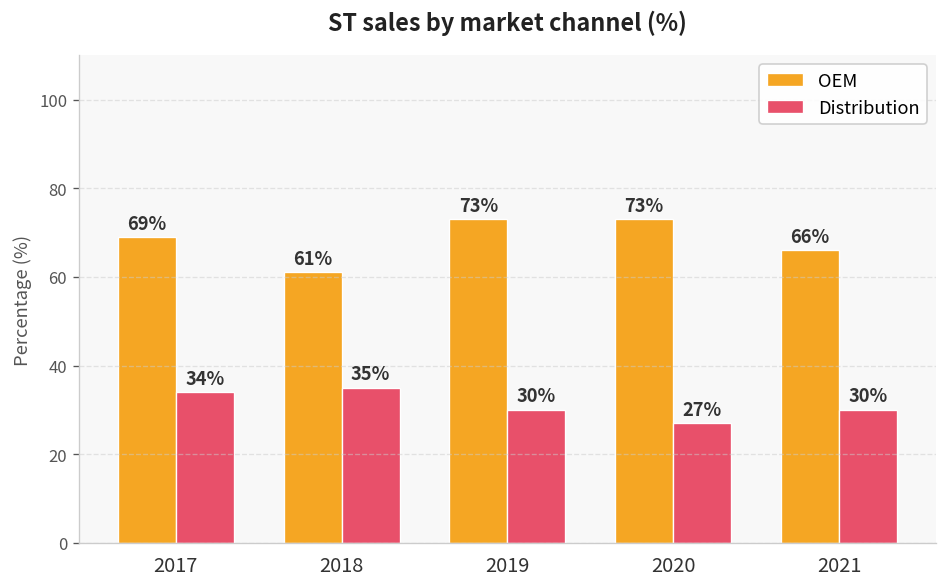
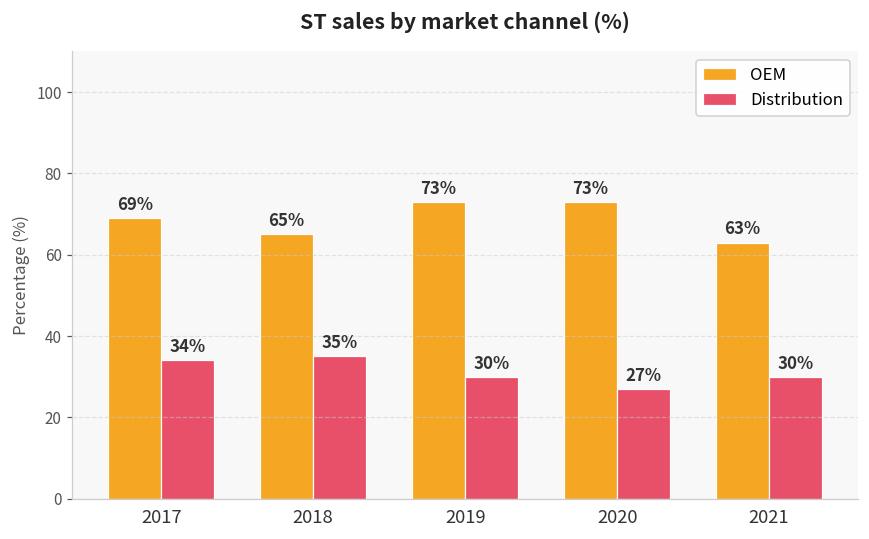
OEM, 2018: 61% -> 65%
OEM, 2021: 66% -> 63%
